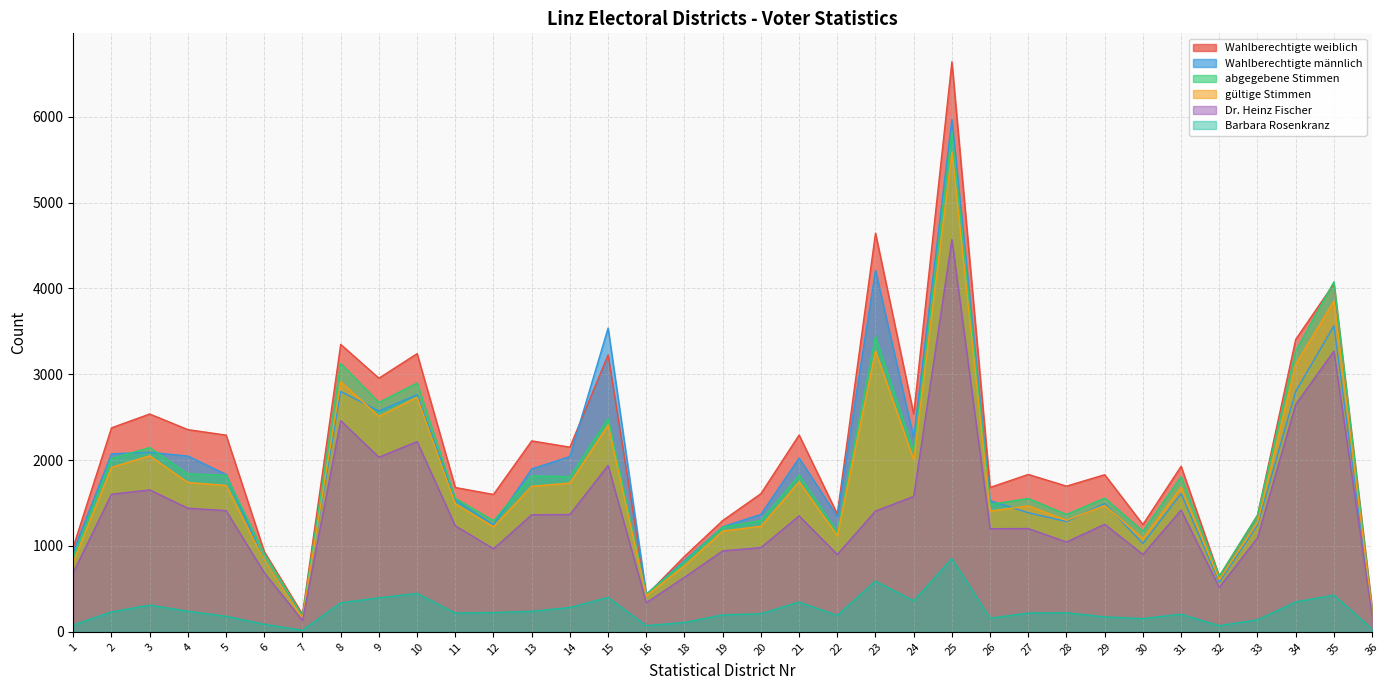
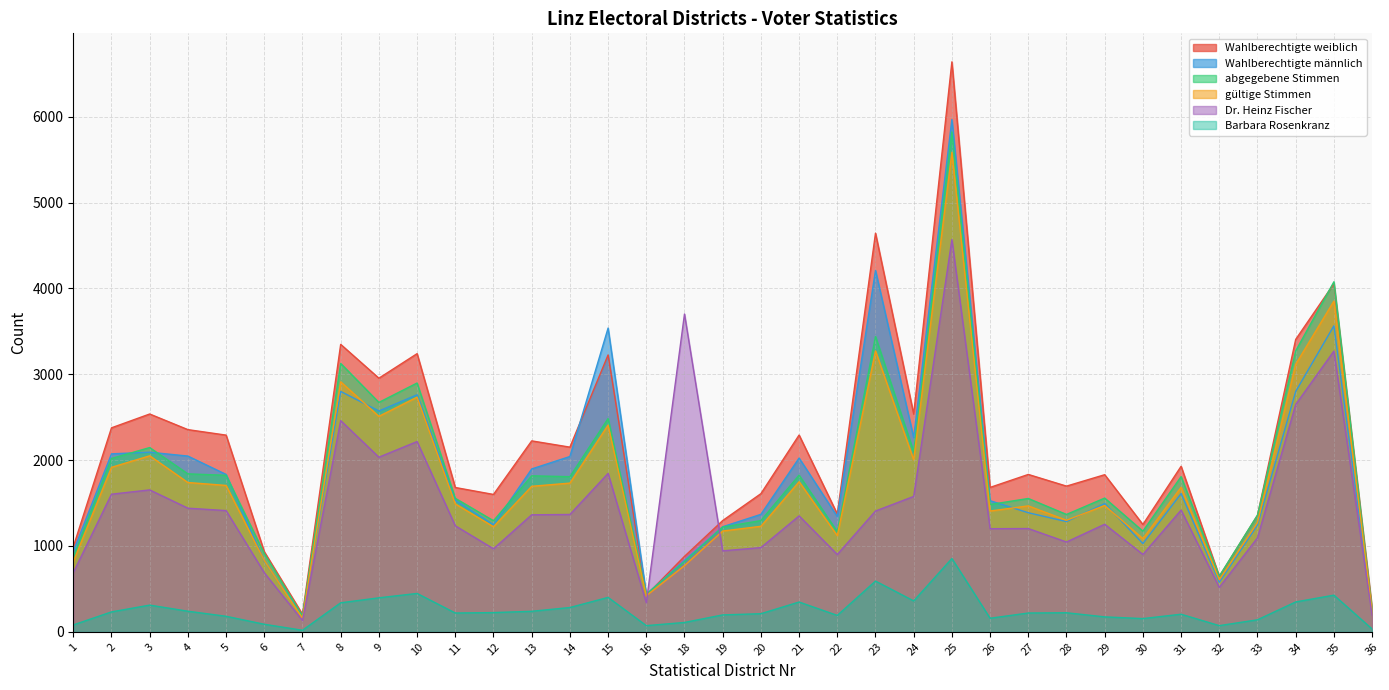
Dr. Heinz Fischer, 15: 1900 -> 1800
Dr. Heinz Fischer, 18: 600 -> 3700
